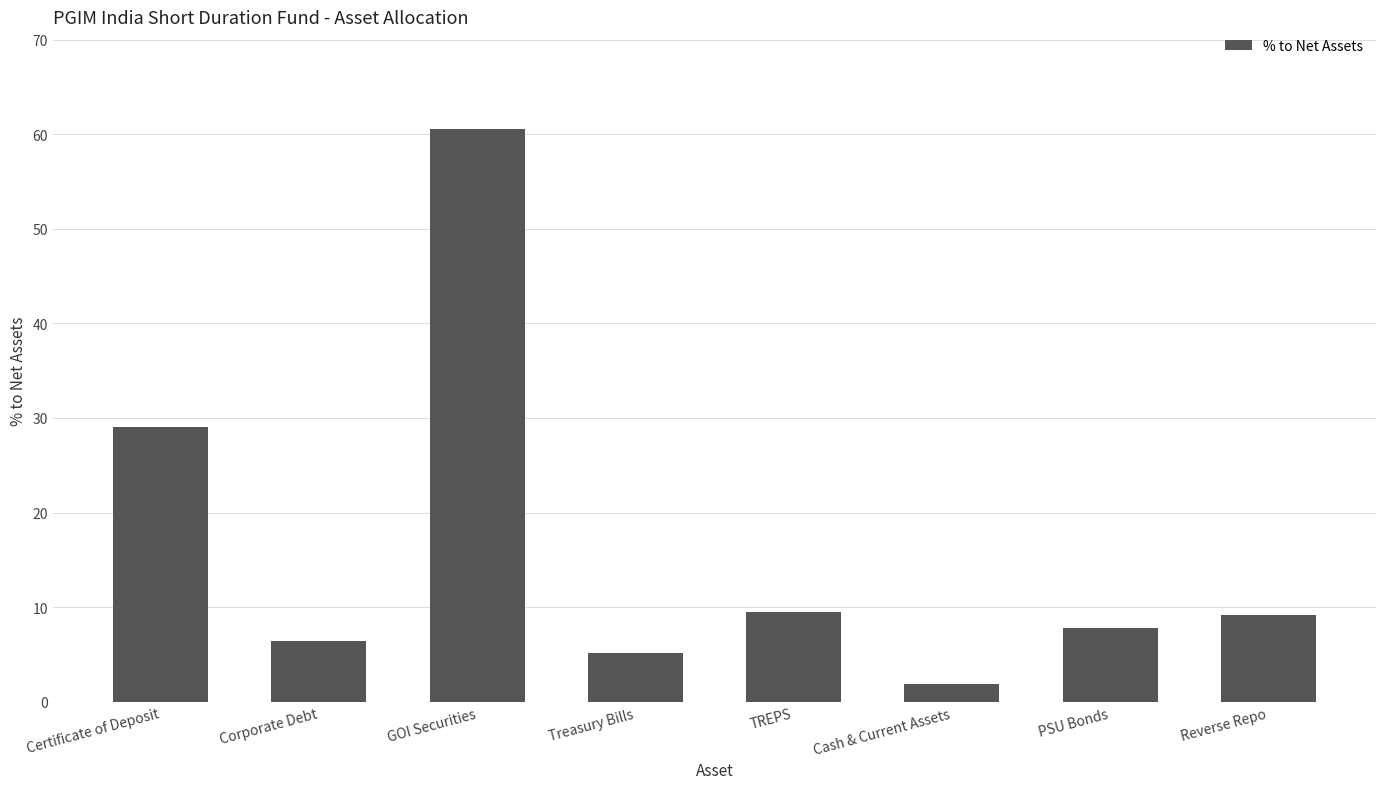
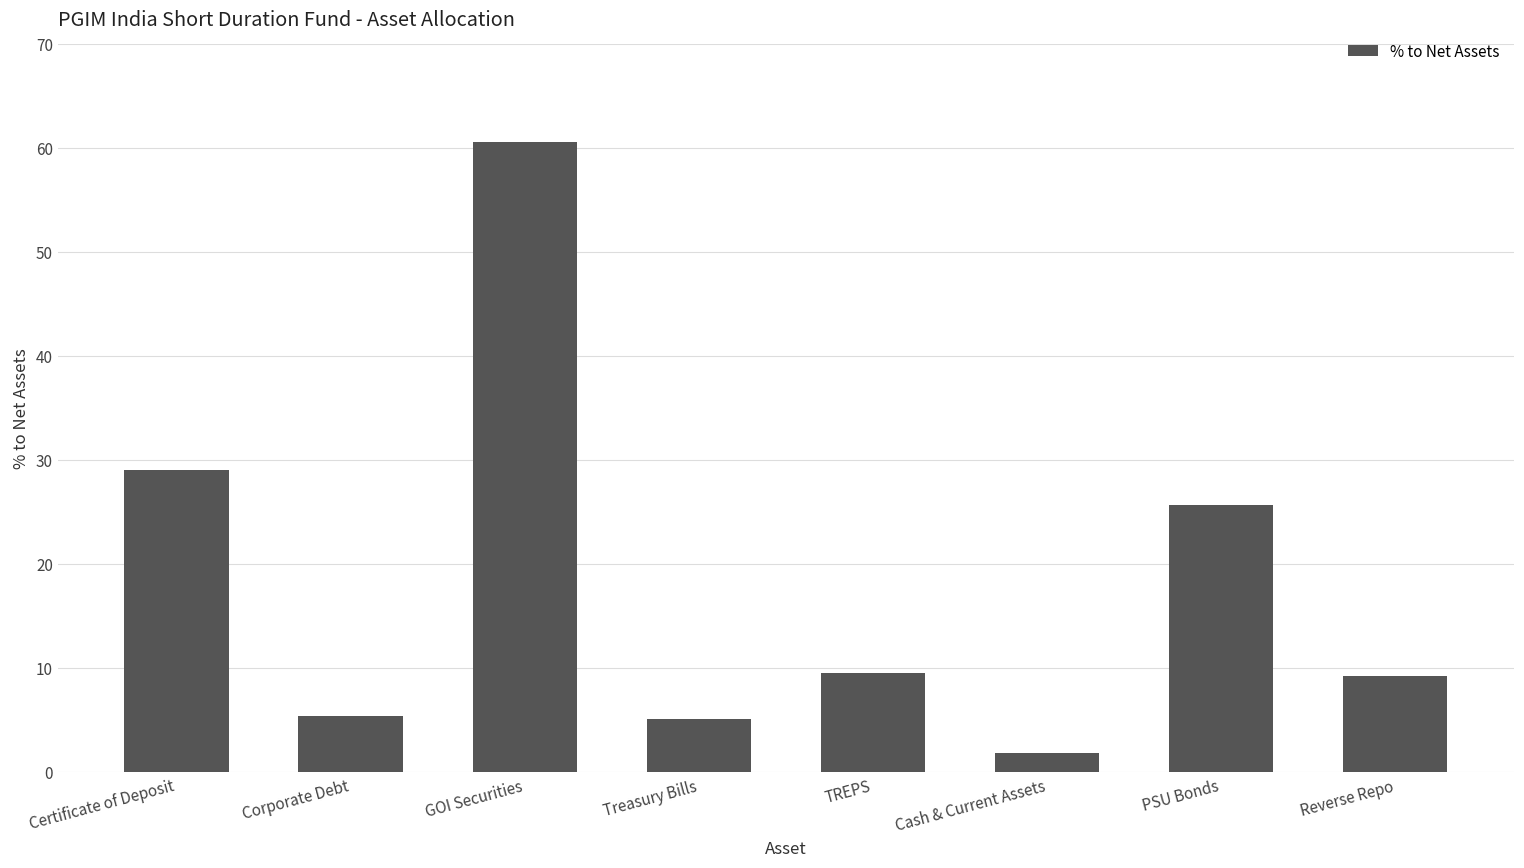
Corporate Debt: 6 -> 5
PSU Bonds: 8 -> 26
